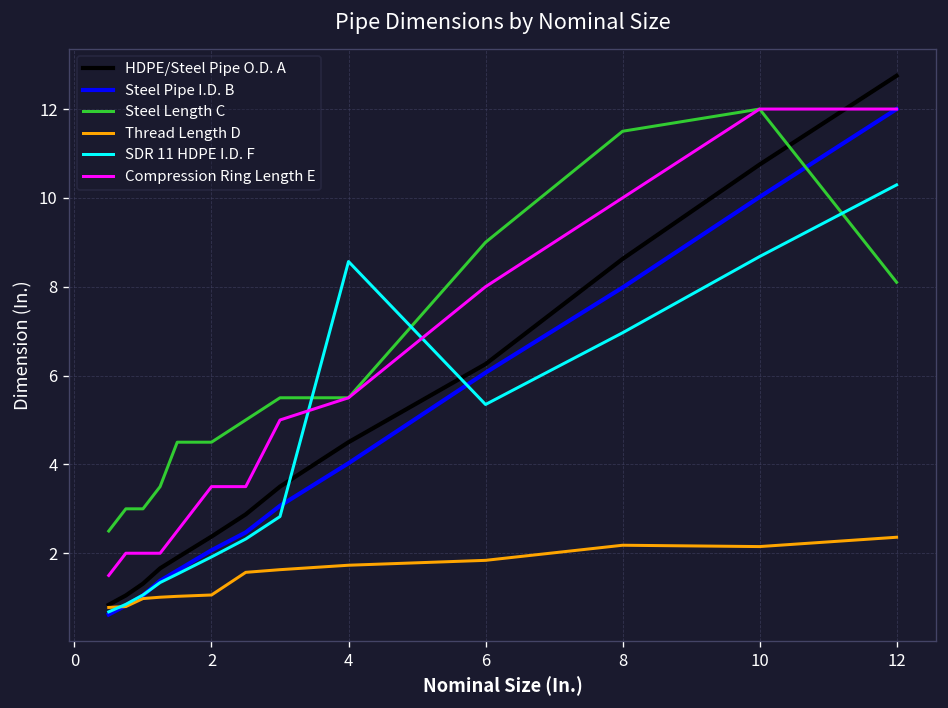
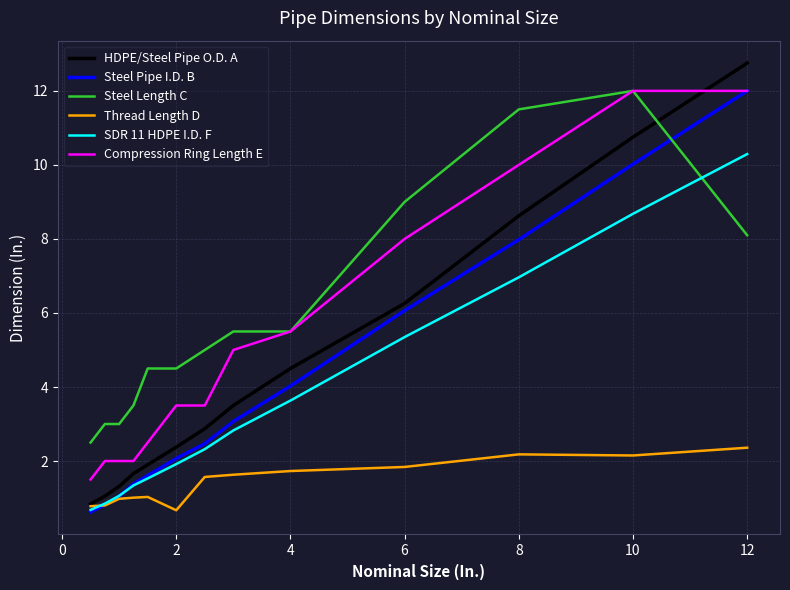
Thread Length D, 2: 1.1 -> 0.7
SDR 11 HDPE I.D. F, 4: 8.6 -> 3.6
